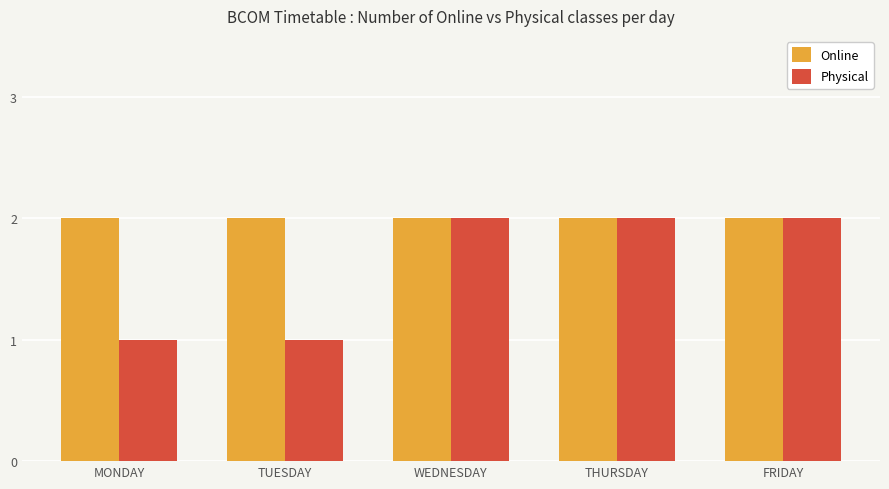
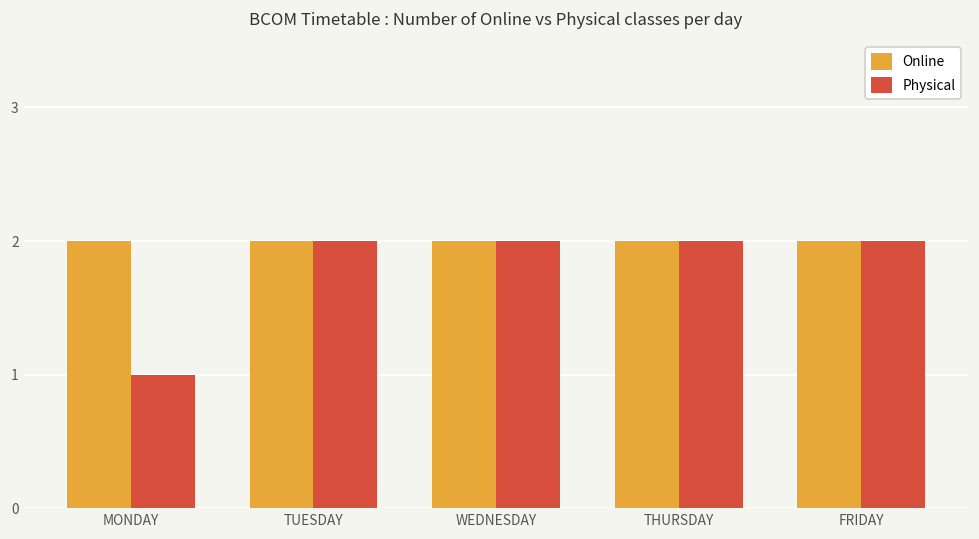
Physical, TUESDAY: 1 -> 2
